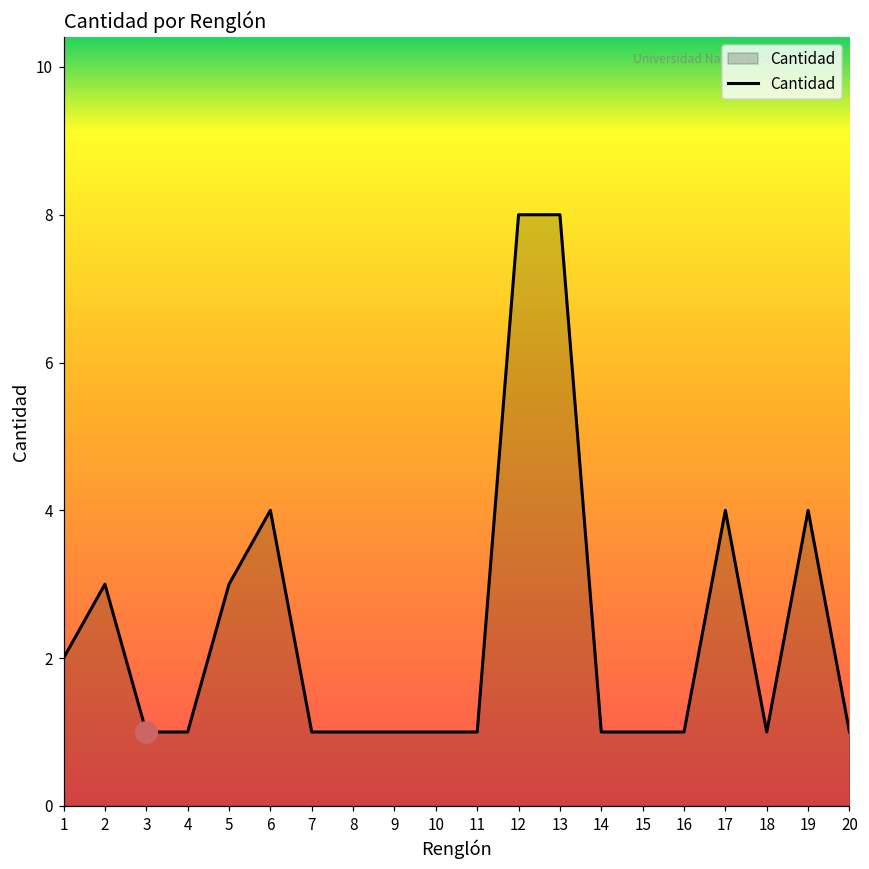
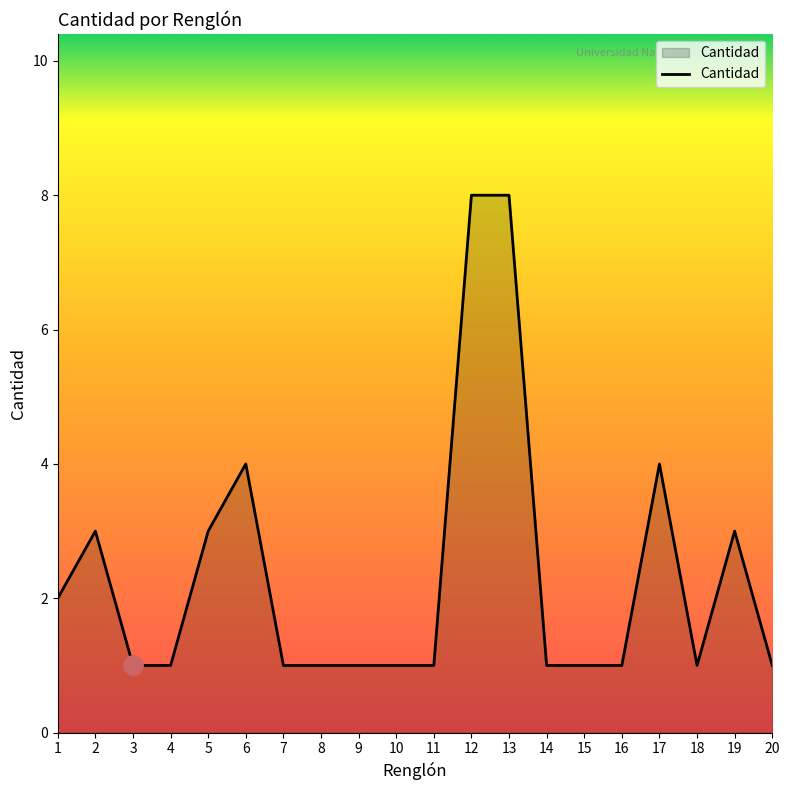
Cantidad, 19: 4 -> 3
